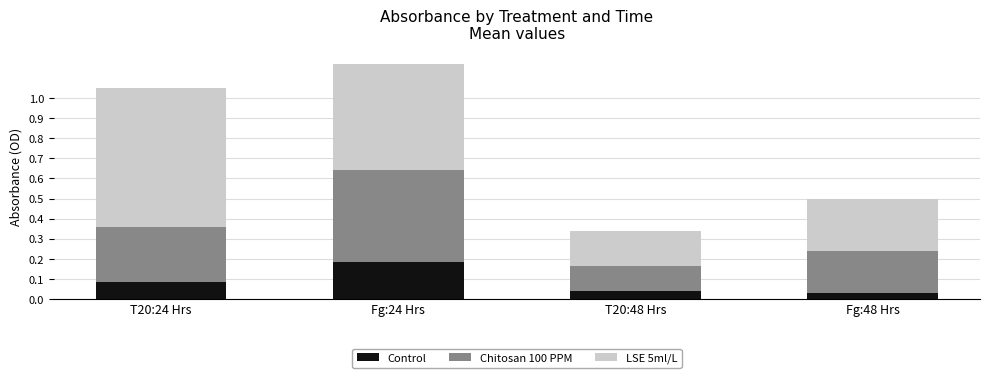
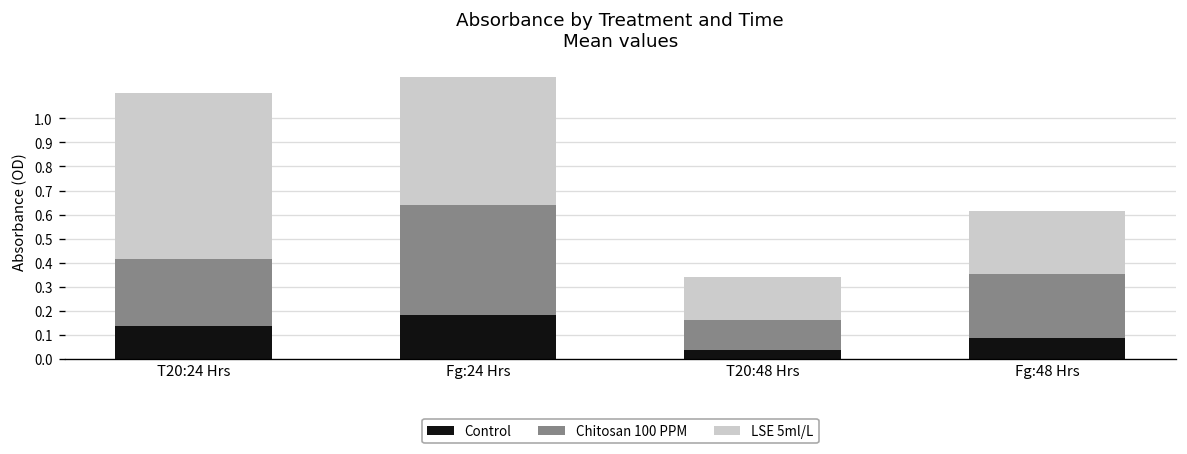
Control, T20:24 Hrs: 0.08 -> 0.14
Control, Fg:48 Hrs: 0.03 -> 0.09
Chitosan 100 PPM, Fg:48 Hrs: 0.21 -> 0.27
